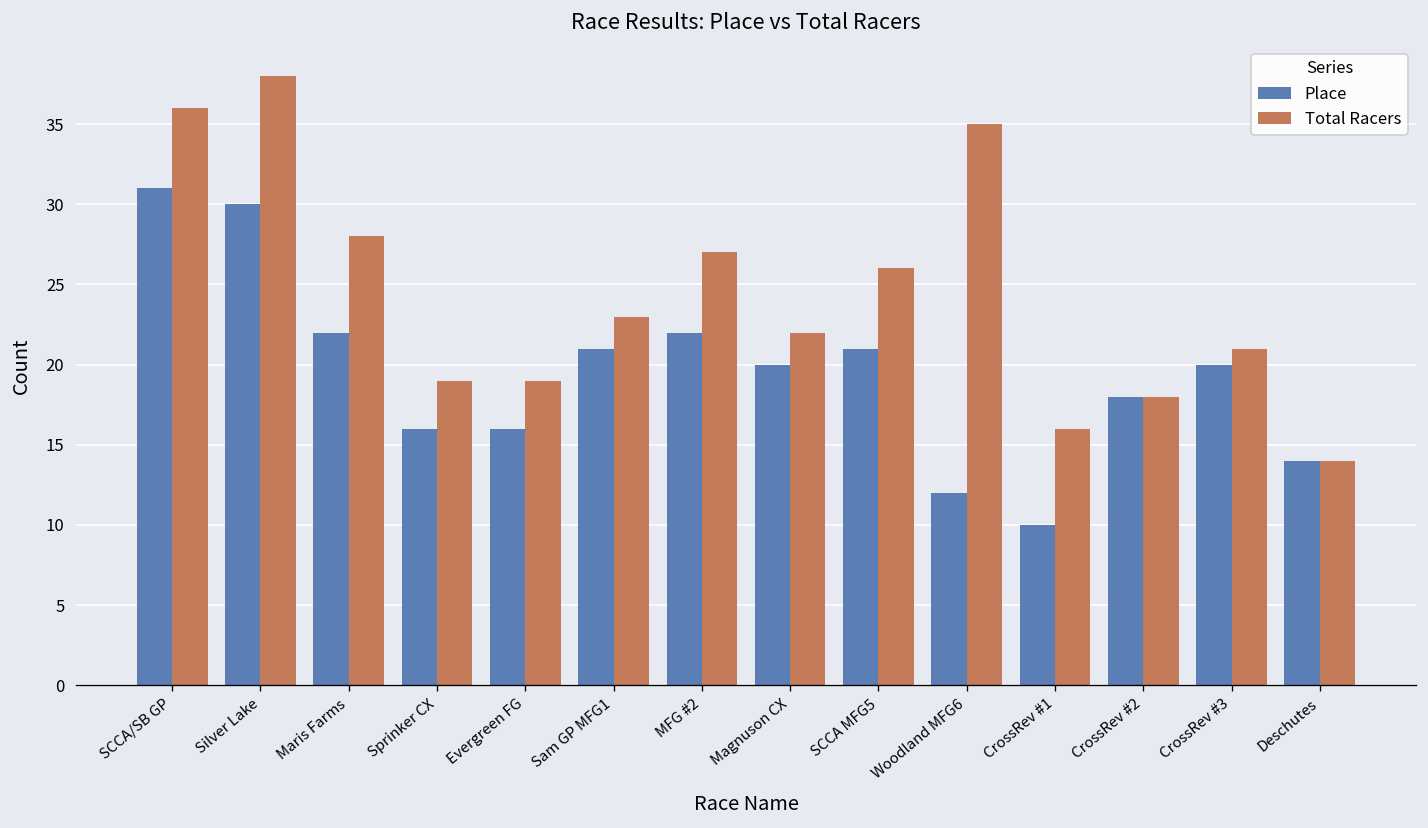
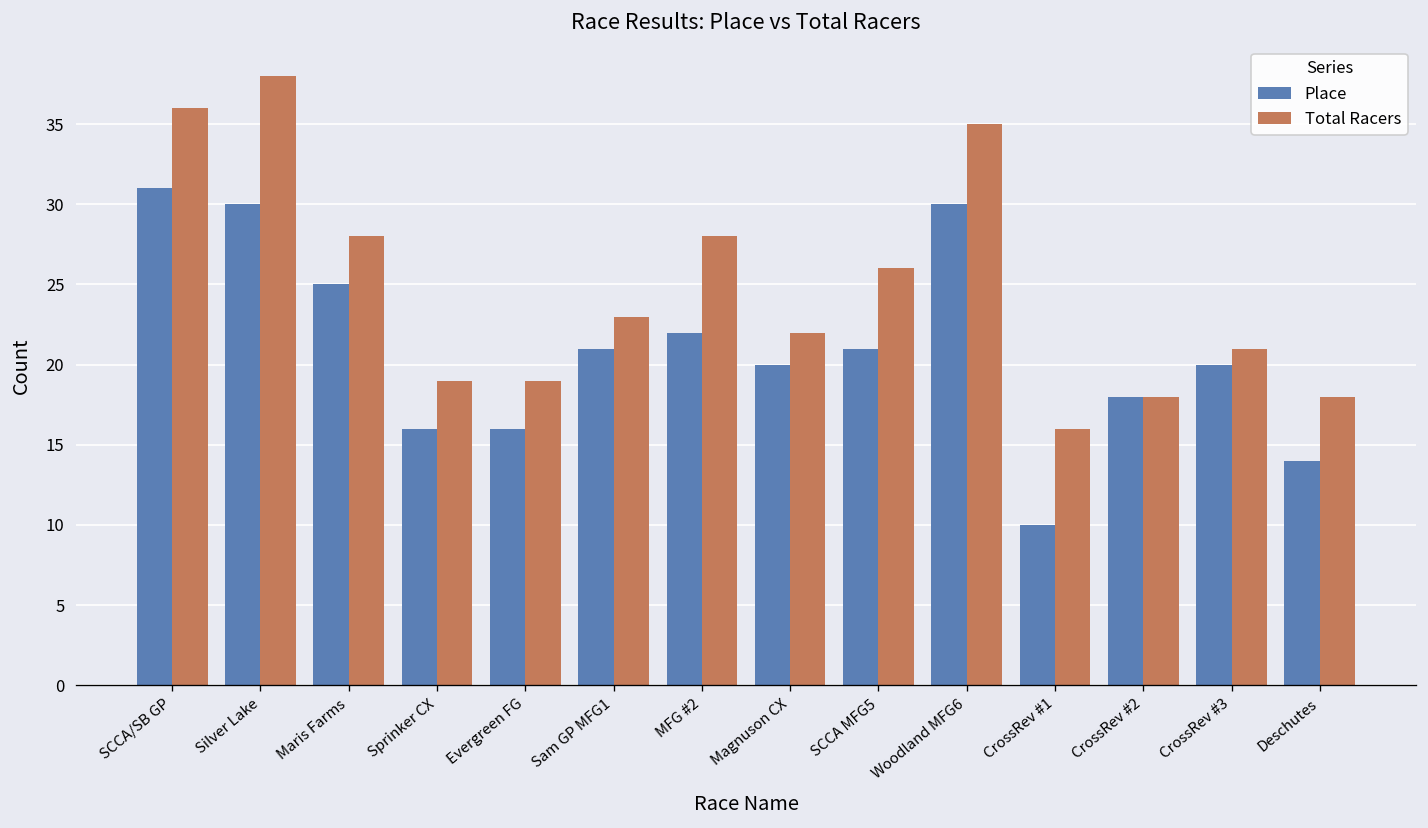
Place, Maris Farms: 22 -> 25
Total Racers, MFG #2: 27 -> 28
Place, Woodland MFG6: 12 -> 30
Total Racers, Deschutes: 14 -> 18
